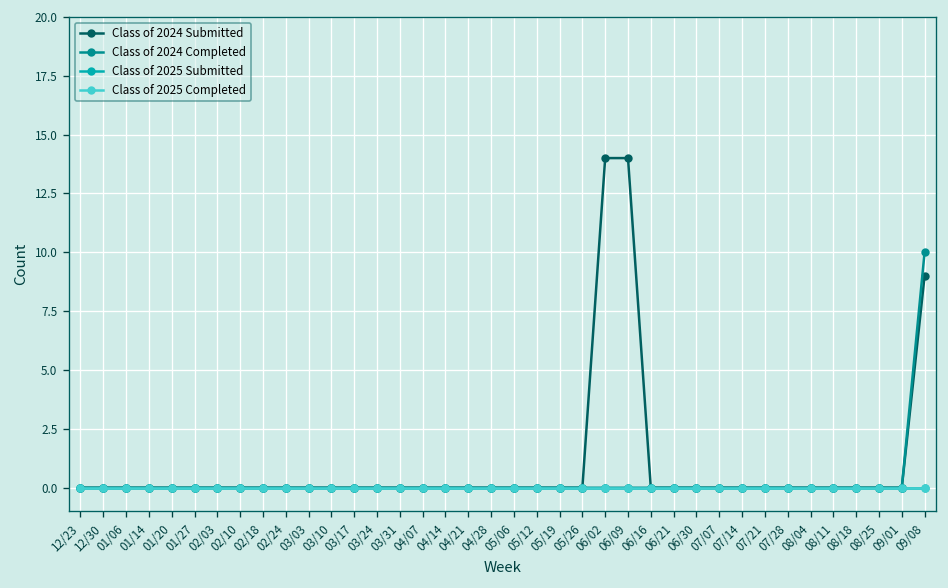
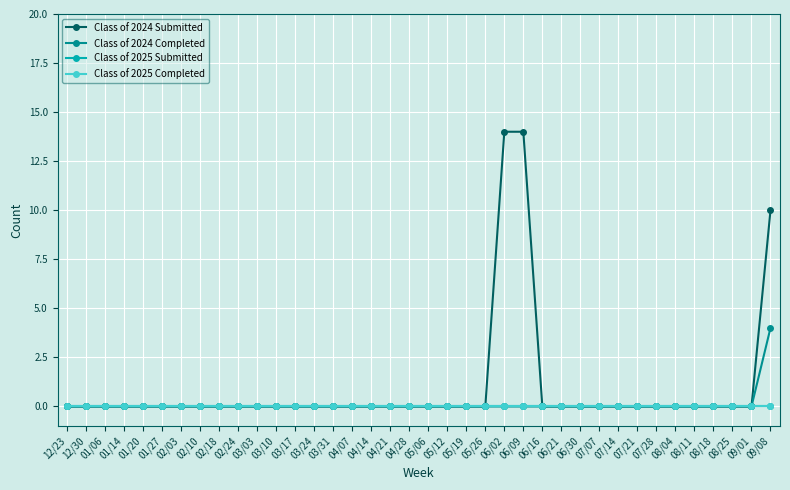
Class of 2024 Submitted, 09/08: 9 -> 10
Class of 2024 Completed, 09/08: 10 -> 4
